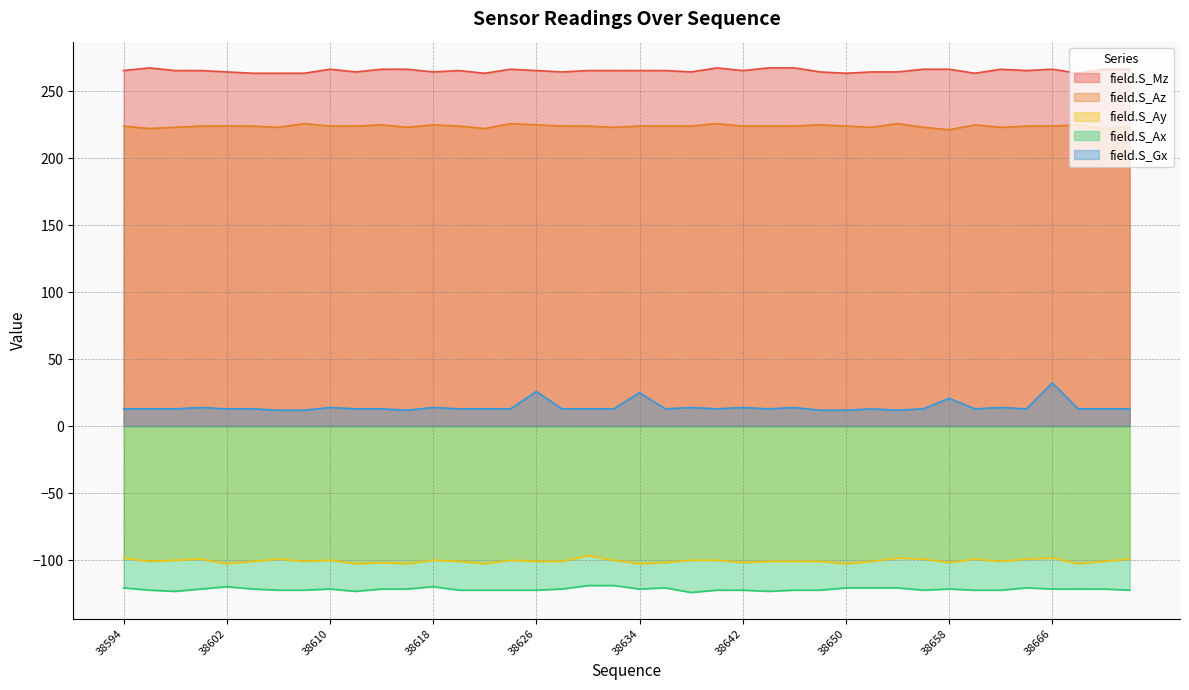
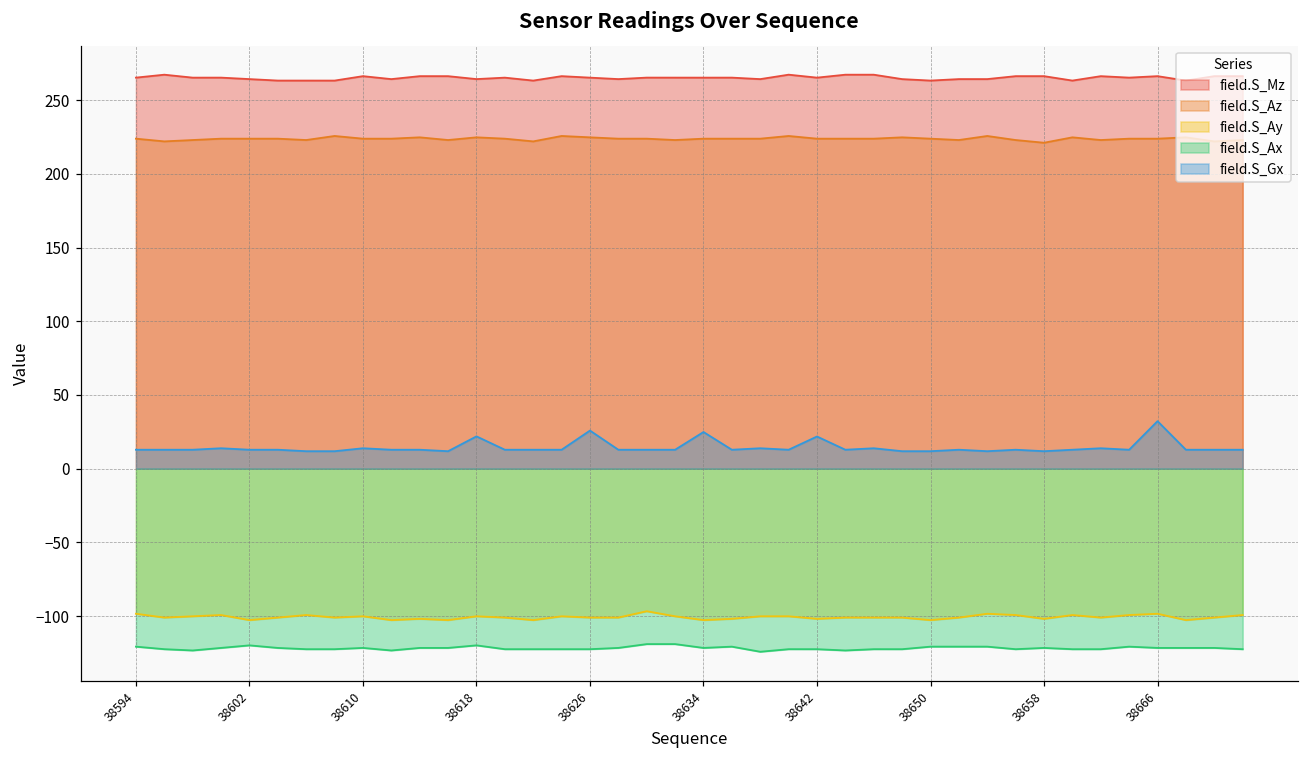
field.S_Gx, 38618: 14 -> 22
field.S_Gx, 38642: 14 -> 22
field.S_Gx, 38658: 21 -> 12
